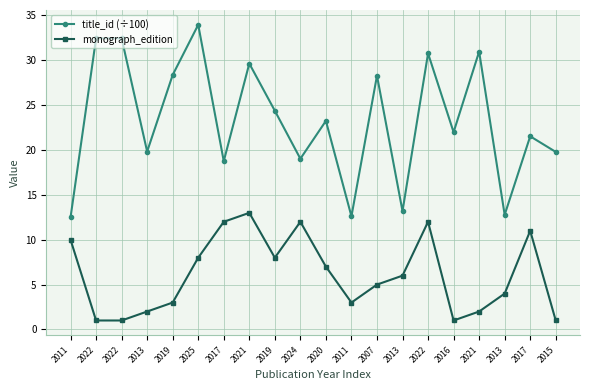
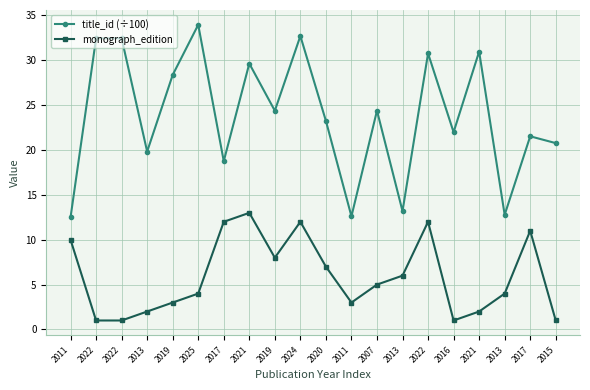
monograph_edition, 2025: 8 -> 4
title_id (÷100), 2024: 19 -> 33
title_id (÷100), 2007: 28 -> 24
title_id (÷100), 2015: 20 -> 21
